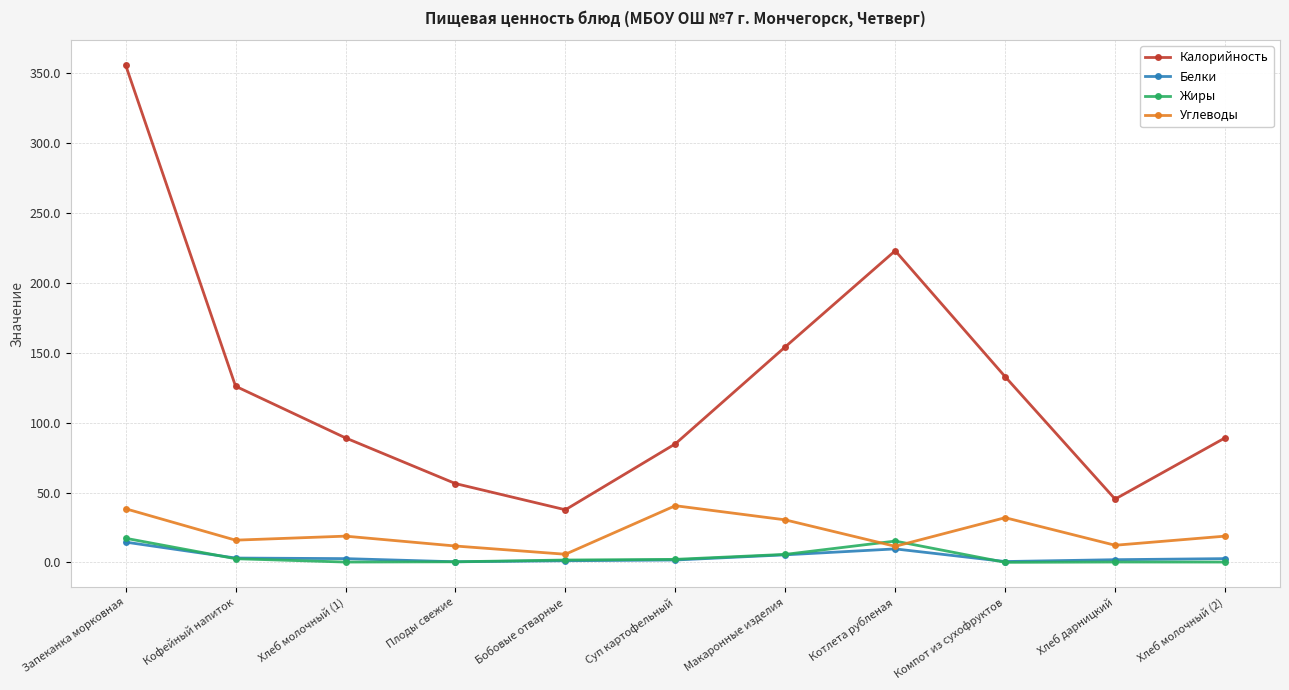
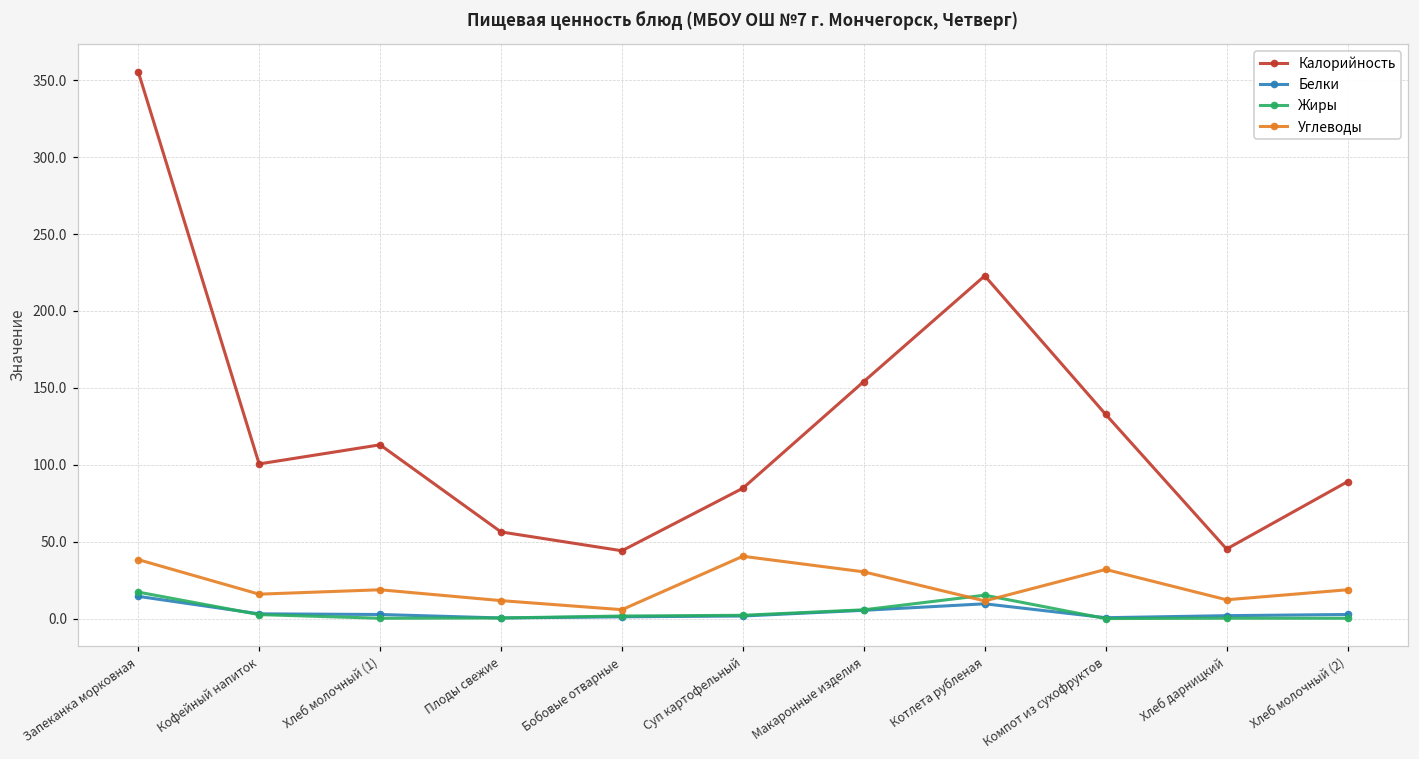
Калорийность, Кофейный напиток: 126 -> 101
Калорийность, Хлеб молочный (1): 89 -> 113
Калорийность, Бобовые отварные: 38 -> 44
